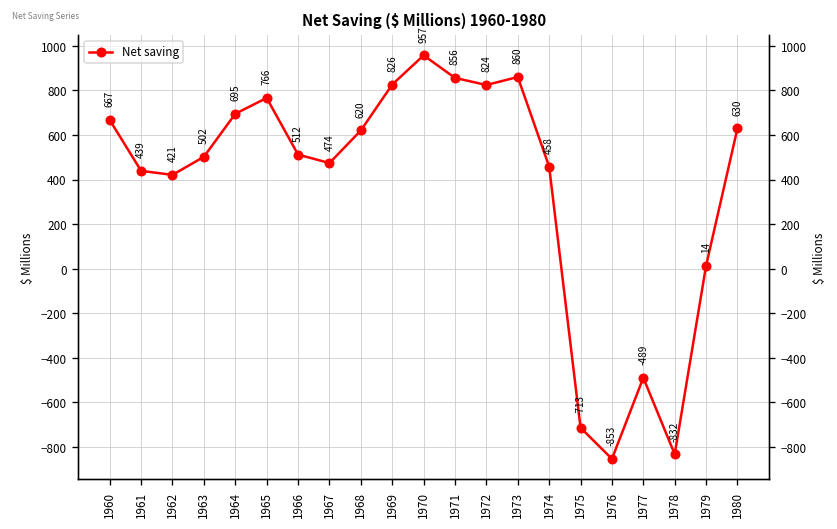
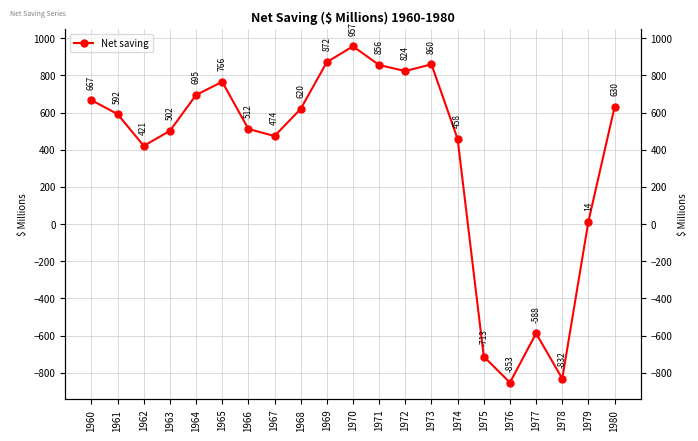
1961: 439 -> 592
1969: 826 -> 872
1977: -489 -> -588
